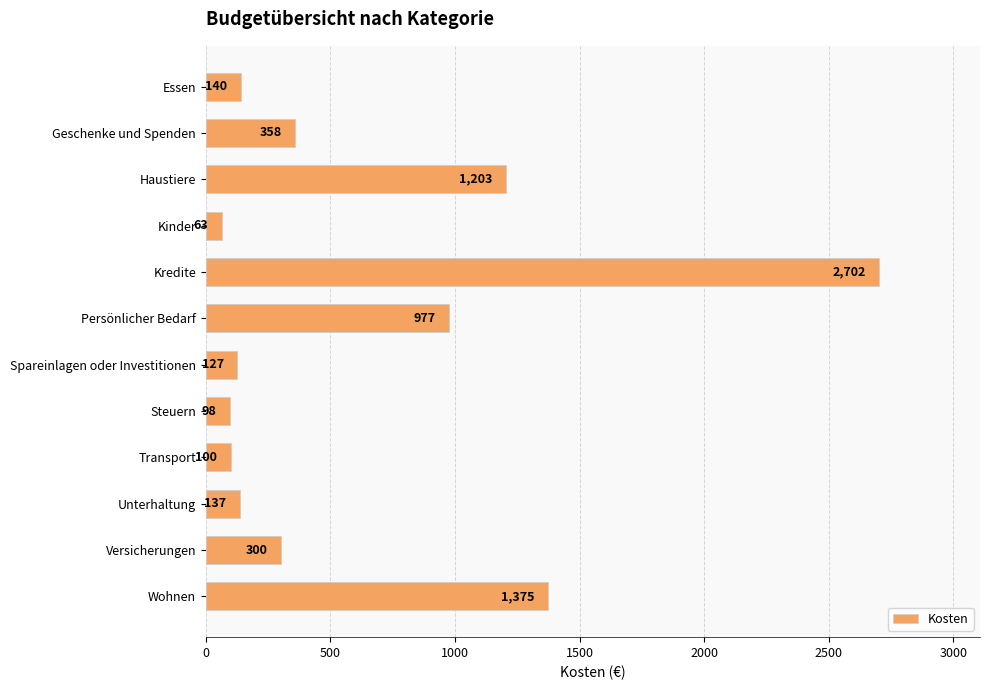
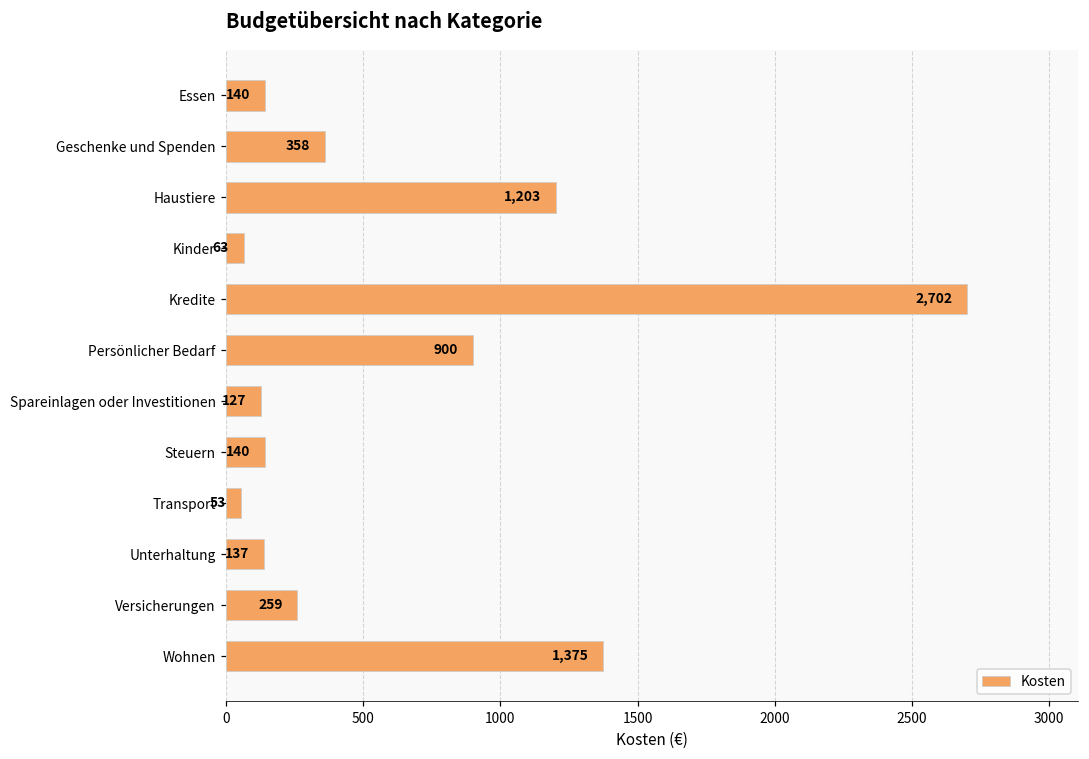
Persönlicher Bedarf: 977 -> 900
Steuern: 98 -> 140
Transport: 100 -> 53
Versicherungen: 300 -> 259
